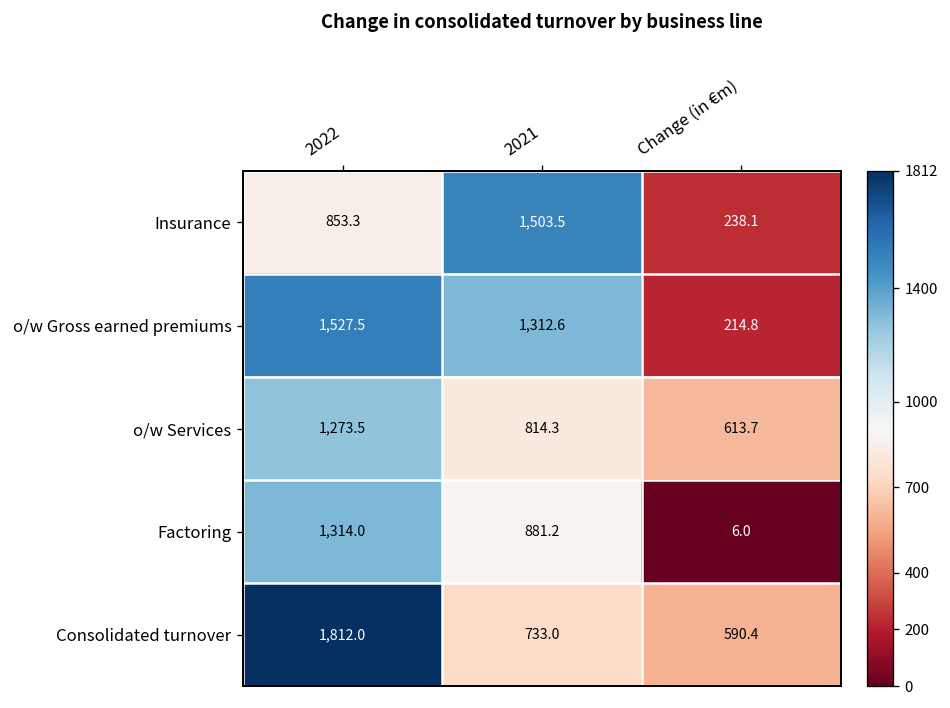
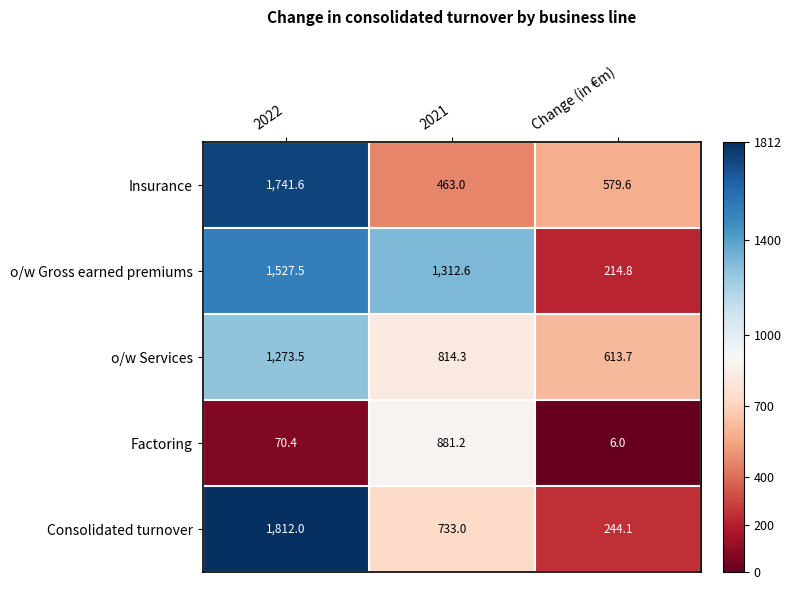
Insurance, 2022: 853.3 -> 1,741.6
Insurance, 2021: 1,503.5 -> 463.0
Insurance, Change (in €m): 238.1 -> 579.6
Factoring, 2022: 1,314.0 -> 70.4
Consolidated turnover, Change (in €m): 590.4 -> 244.1
